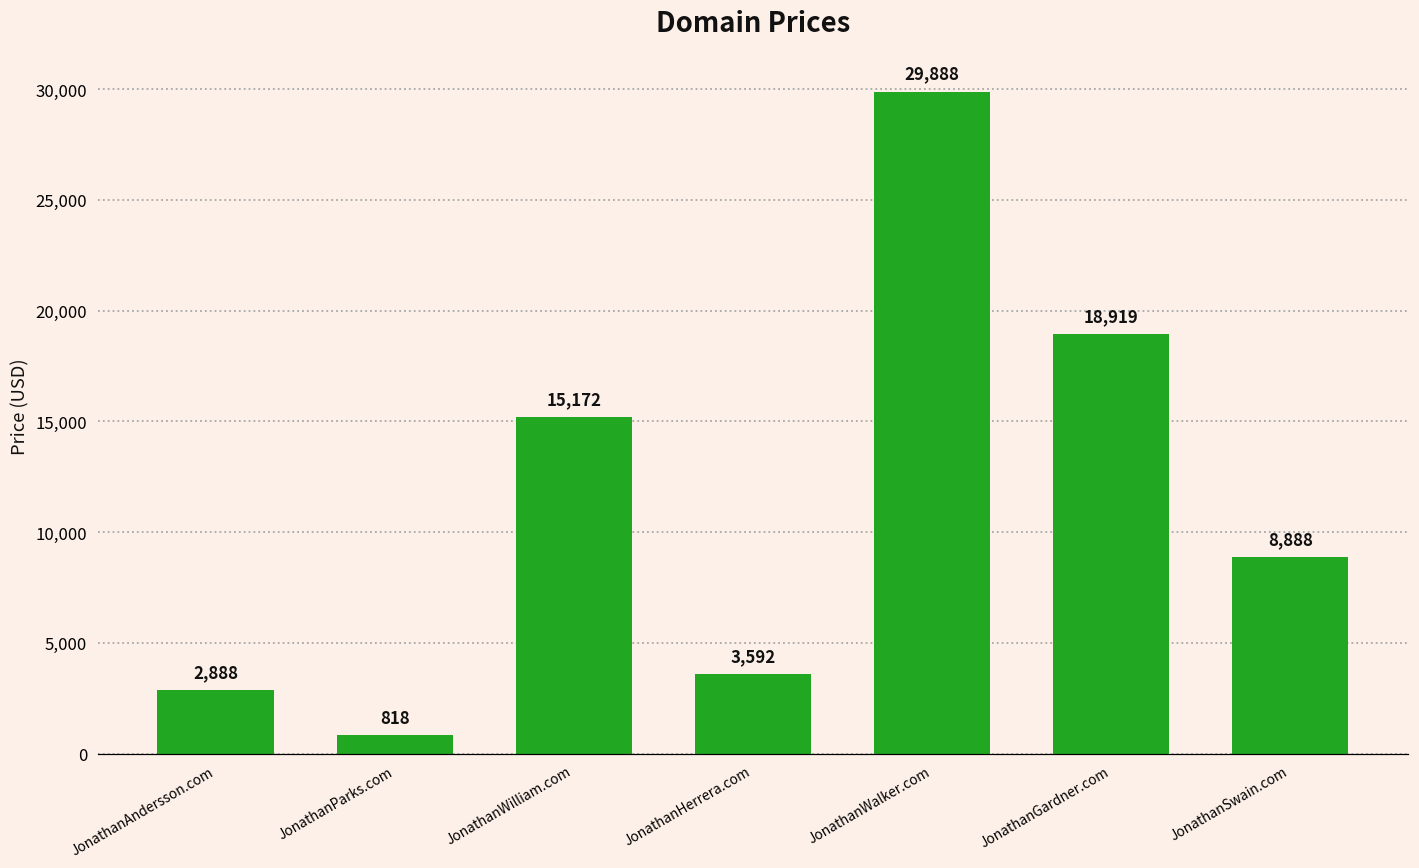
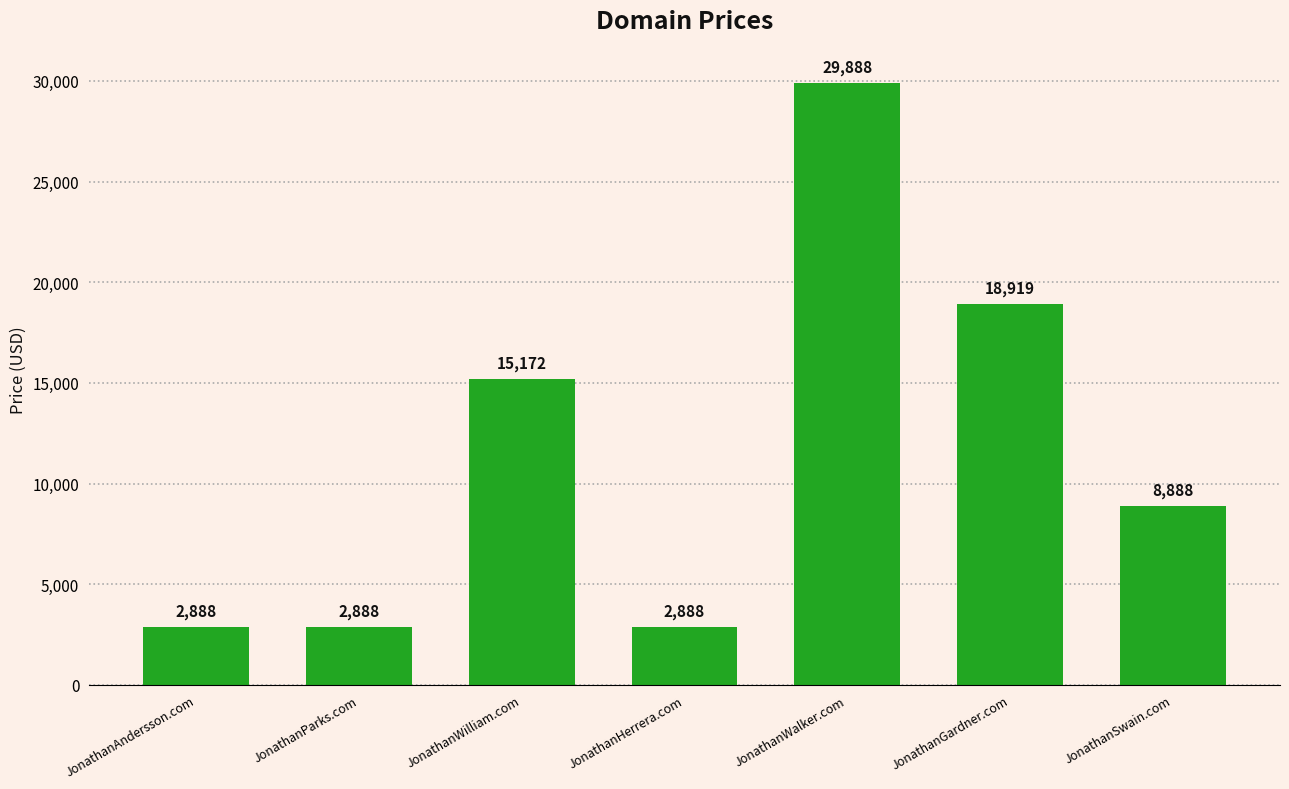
JonathanParks.com: 818 -> 2,888
JonathanHerrera.com: 3,592 -> 2,888
